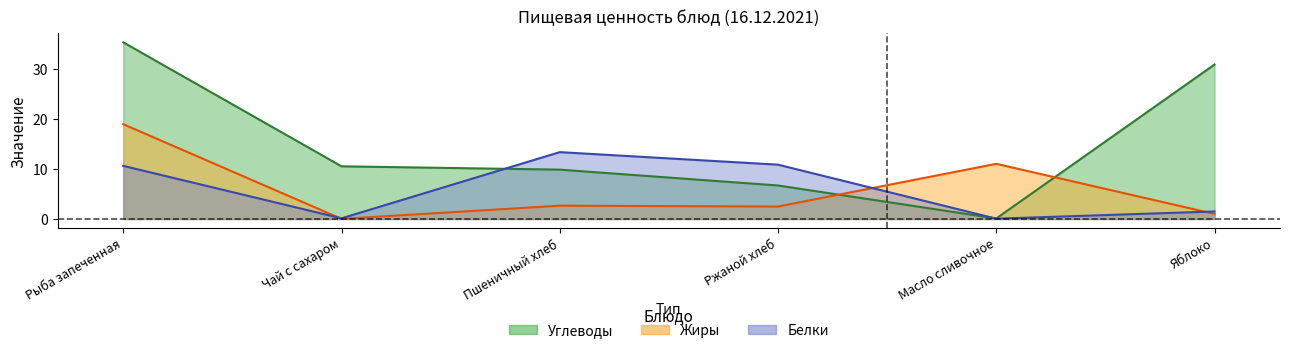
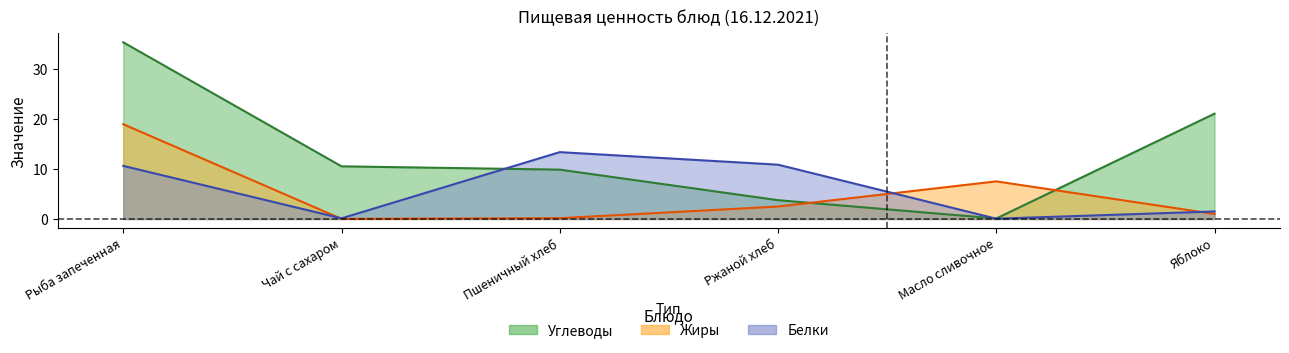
Жиры, Пшеничный хлеб: 3 -> 0
Углеводы, Ржаной хлеб: 7 -> 4
Жиры, Масло сливочное: 11 -> 8
Углеводы, Яблоко: 31 -> 21
